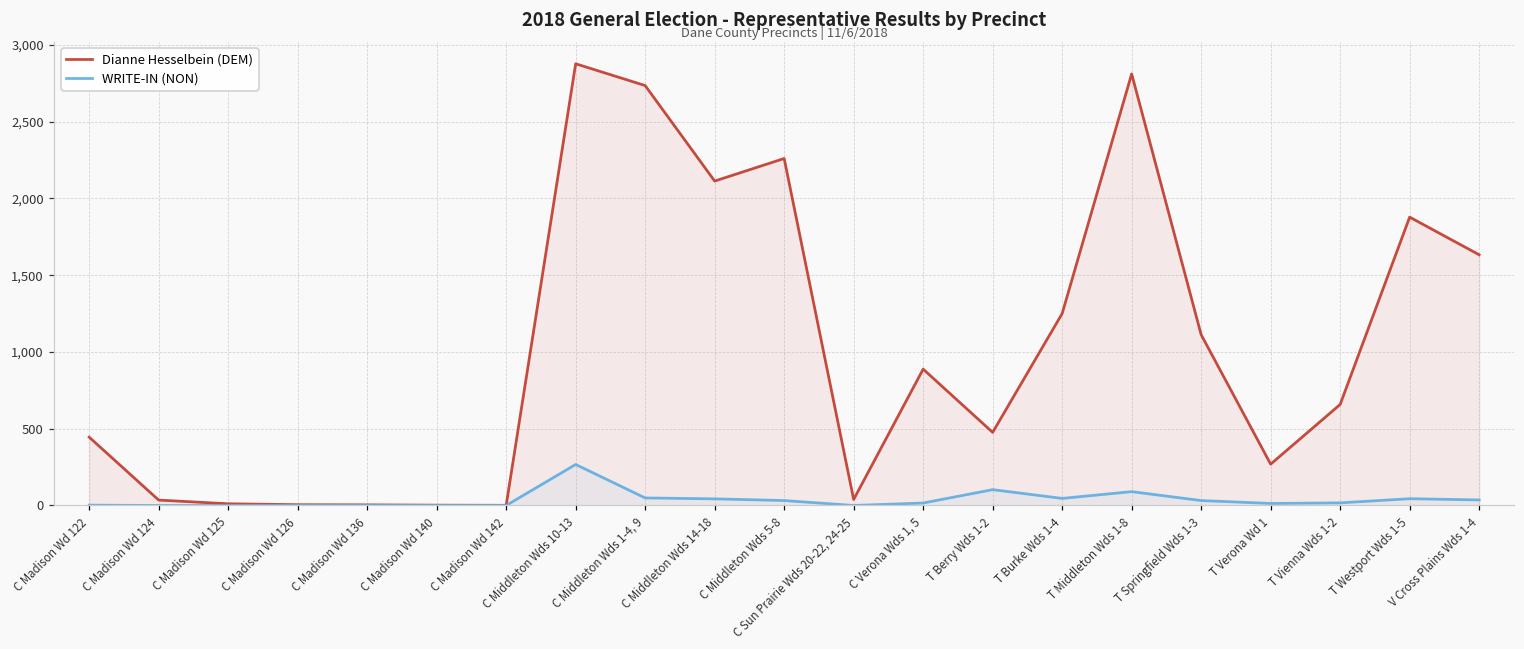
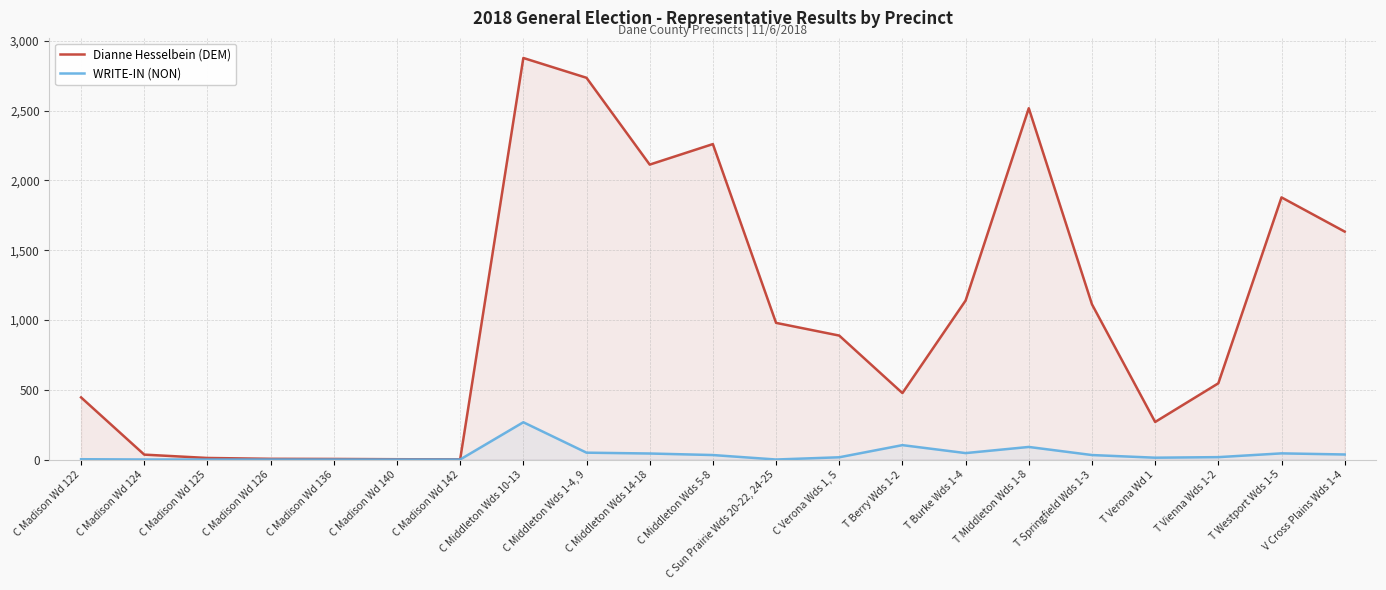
Dianne Hesselbein (DEM), C Sun Prairie Wds 20-22, 24-25: 40 -> 980
Dianne Hesselbein (DEM), T Burke Wds 1-4: 1,250 -> 1,140
Dianne Hesselbein (DEM), T Middleton Wds 1-8: 2,810 -> 2,520
Dianne Hesselbein (DEM), T Vienna Wds 1-2: 660 -> 550
